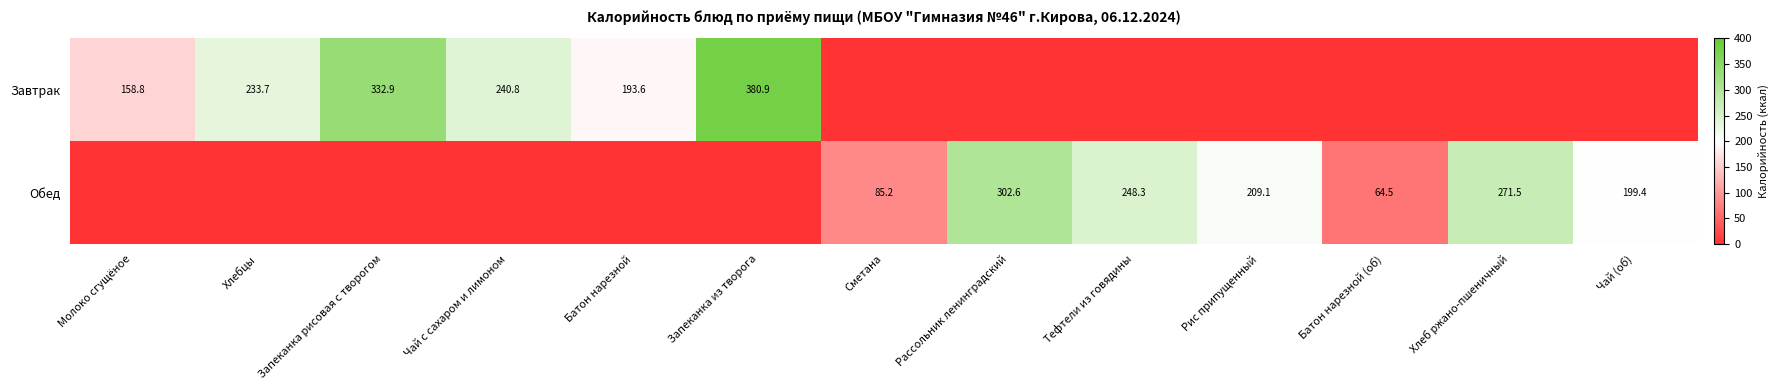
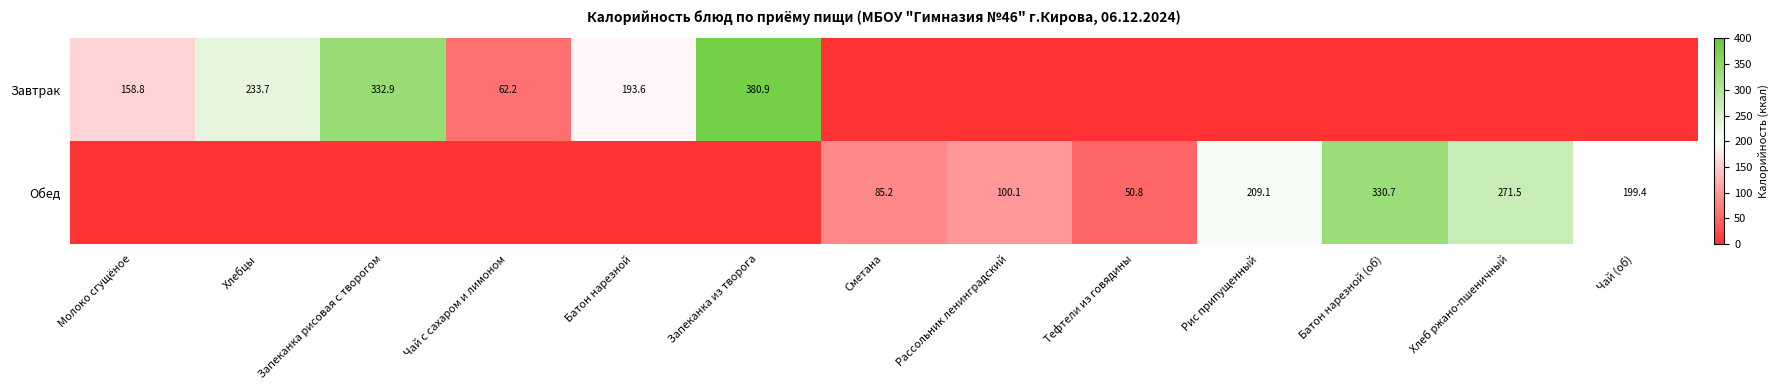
Завтрак, Чай с сахаром и лимоном: 240.8 -> 62.2
Обед, Рассольник ленинградский: 302.6 -> 100.1
Обед, Тефтели из говядины: 248.3 -> 50.8
Обед, Батон нарезной (об): 64.5 -> 330.7
